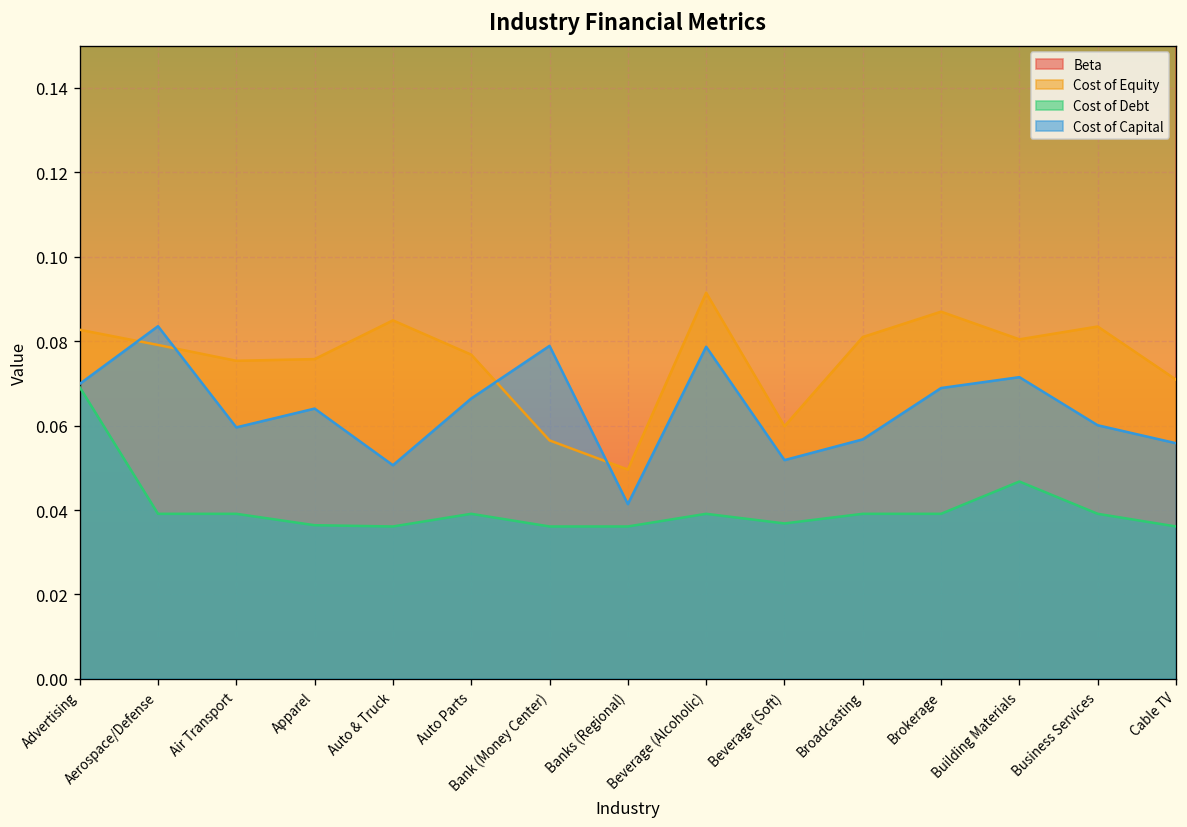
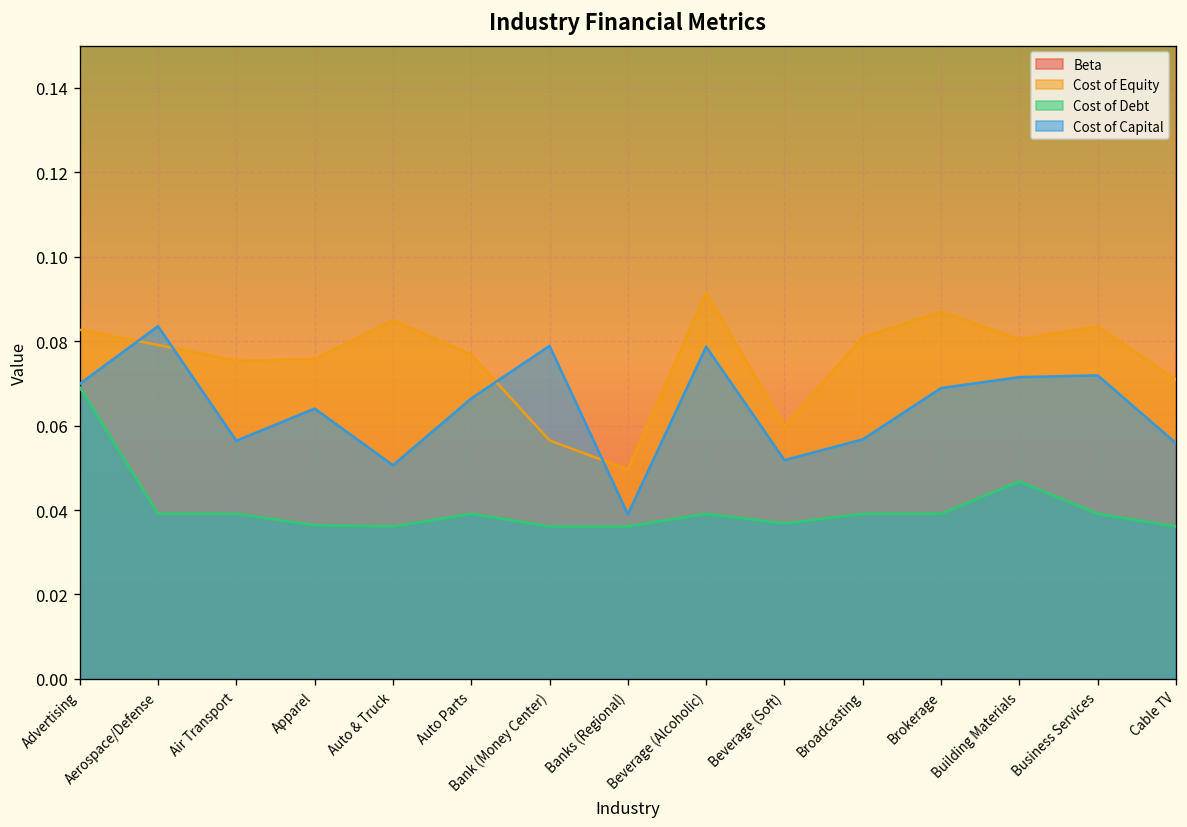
Cost of Capital, Air Transport: 0.060 -> 0.056
Cost of Capital, Banks (Regional): 0.041 -> 0.039
Cost of Capital, Business Services: 0.060 -> 0.072
